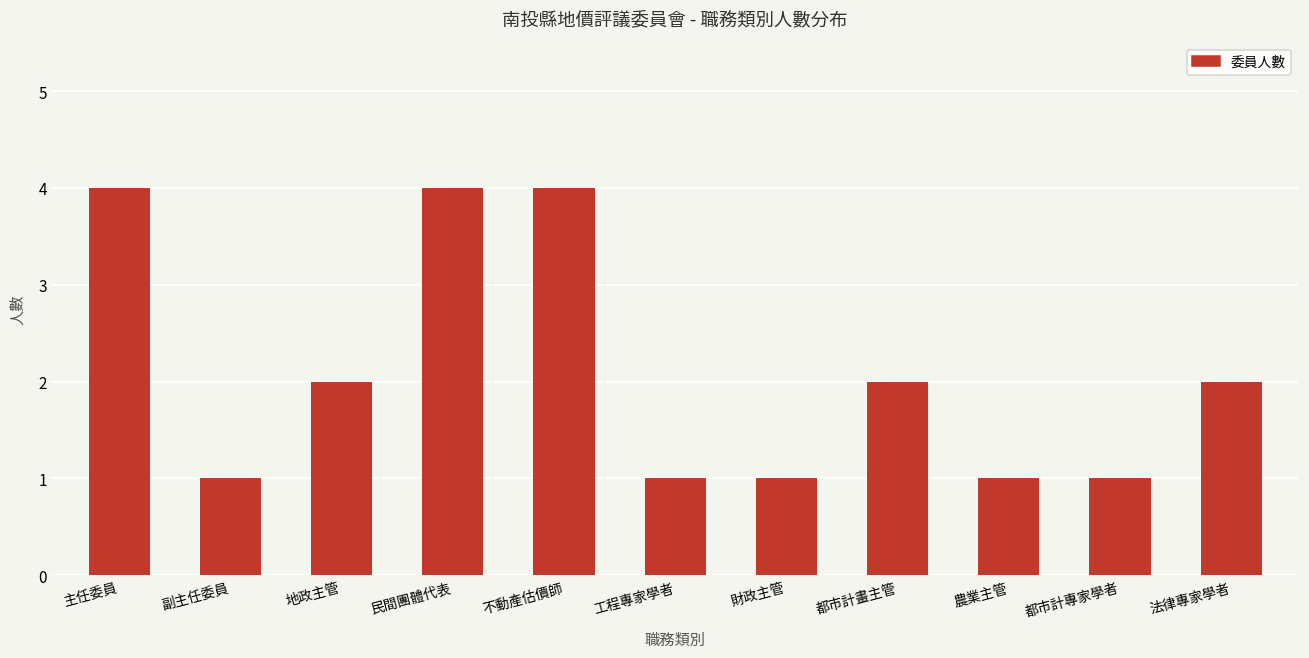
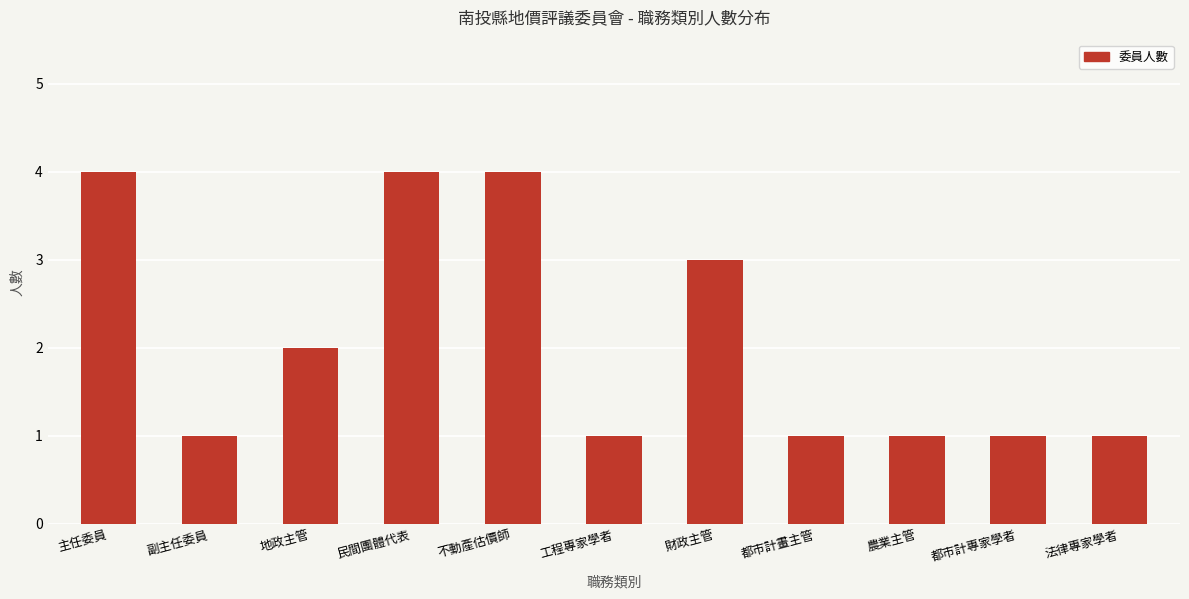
財政主管: 1 -> 3
都市計畫主管: 2 -> 1
法律專家學者: 2 -> 1
